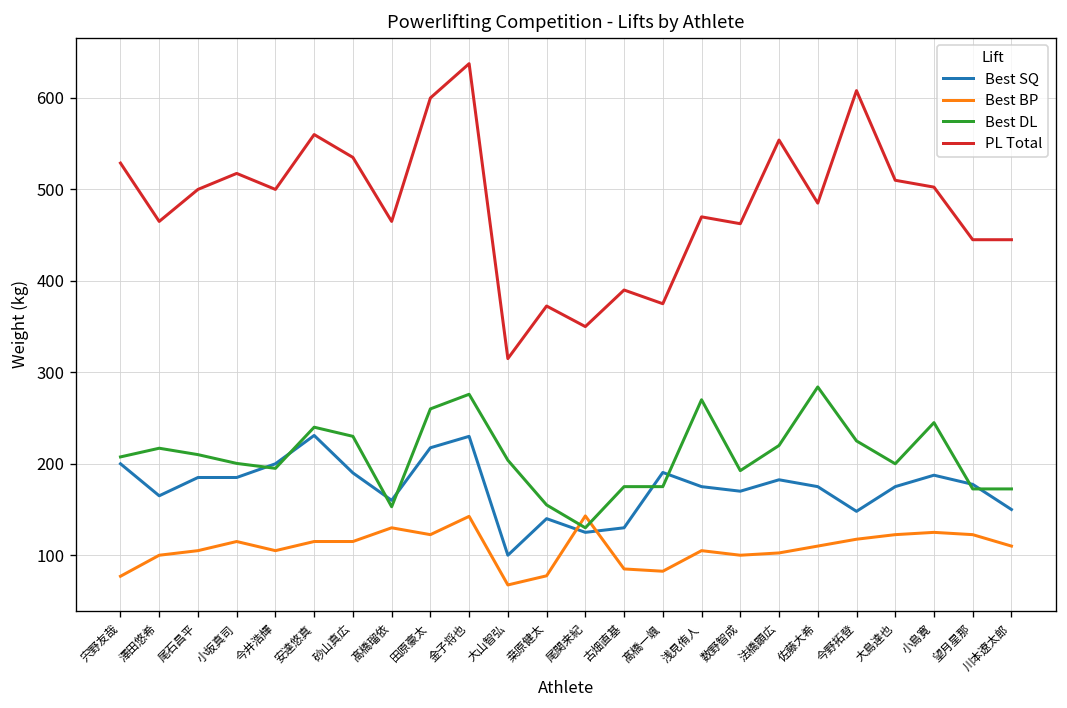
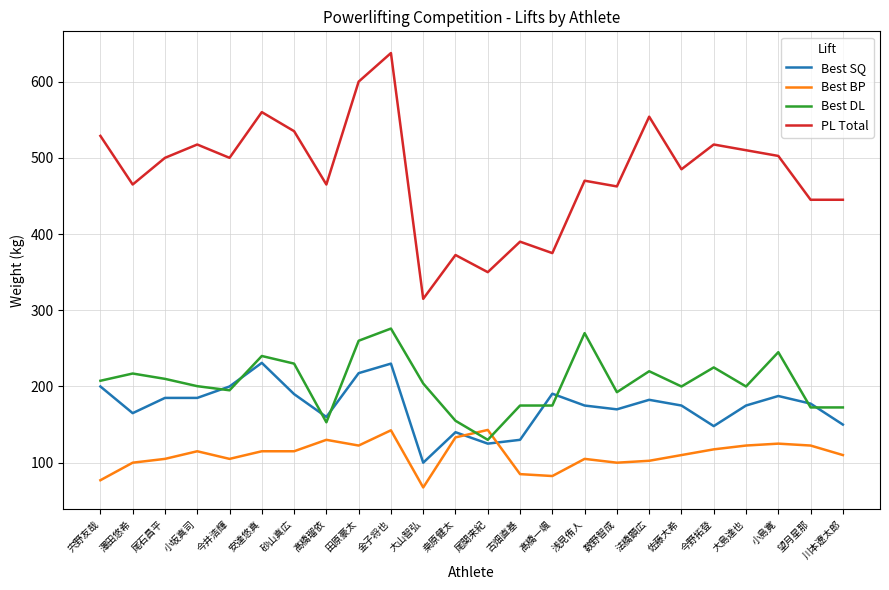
Best BP, 桒原健太: 80 -> 130
Best DL, 佐藤大希: 280 -> 200
PL Total, 今野拓登: 610 -> 520
